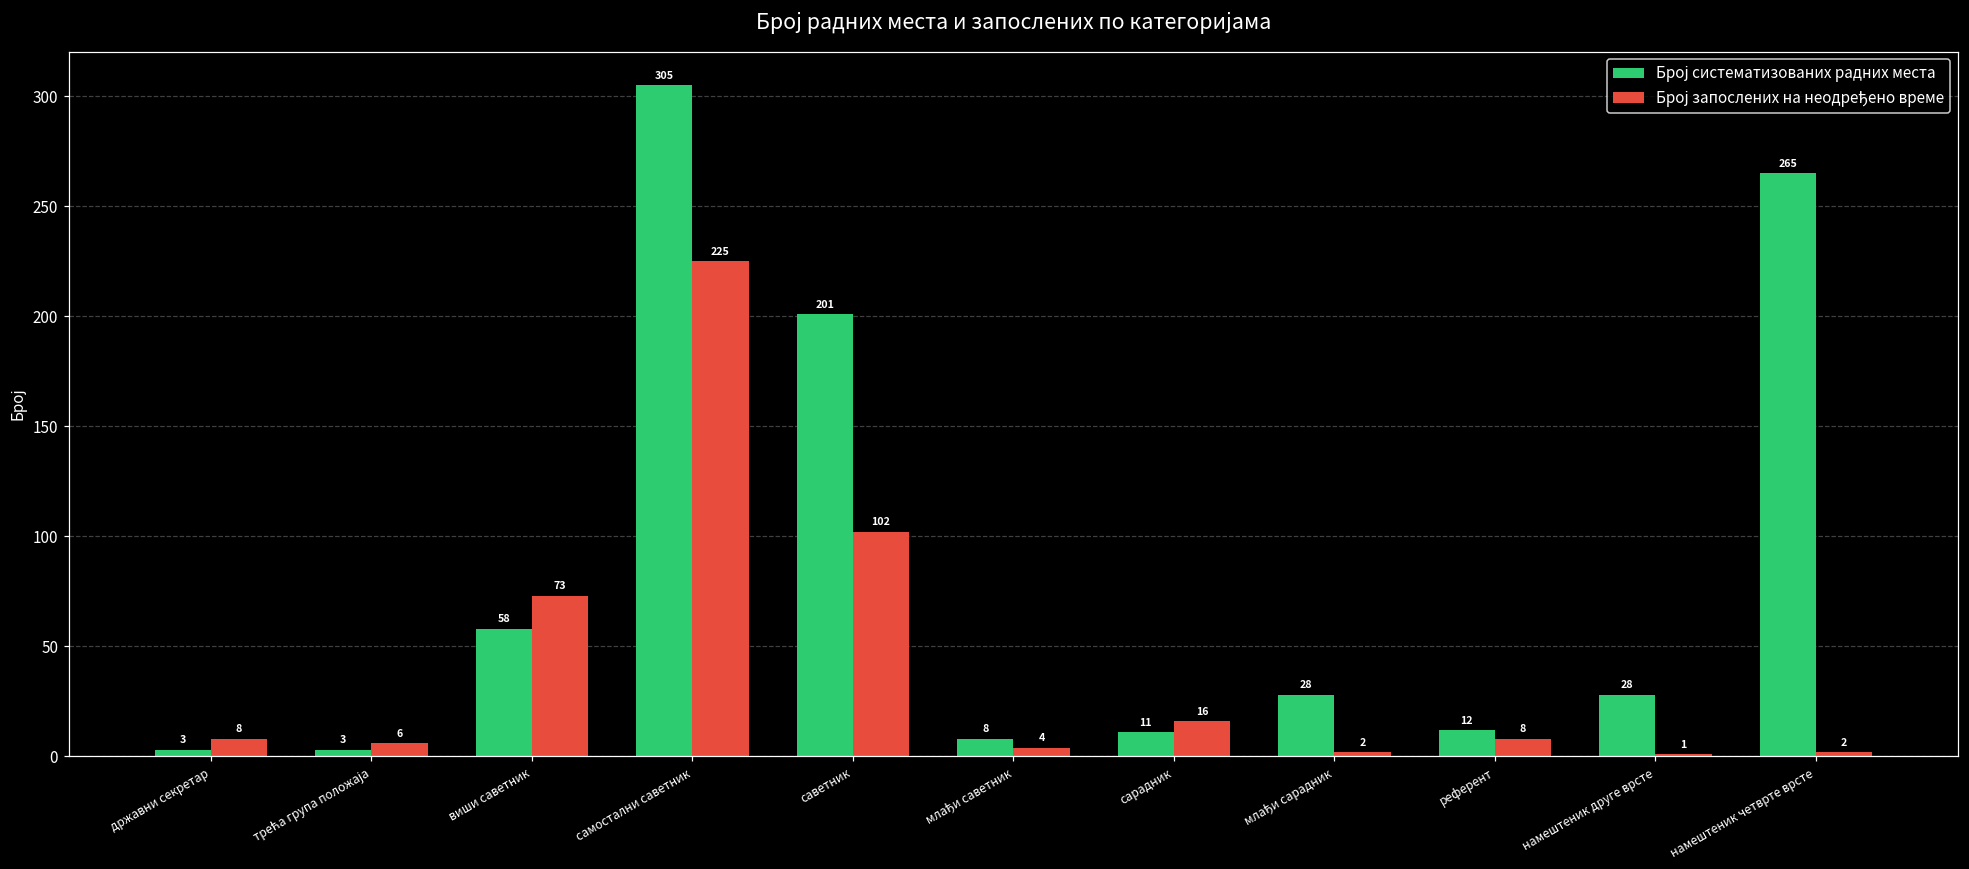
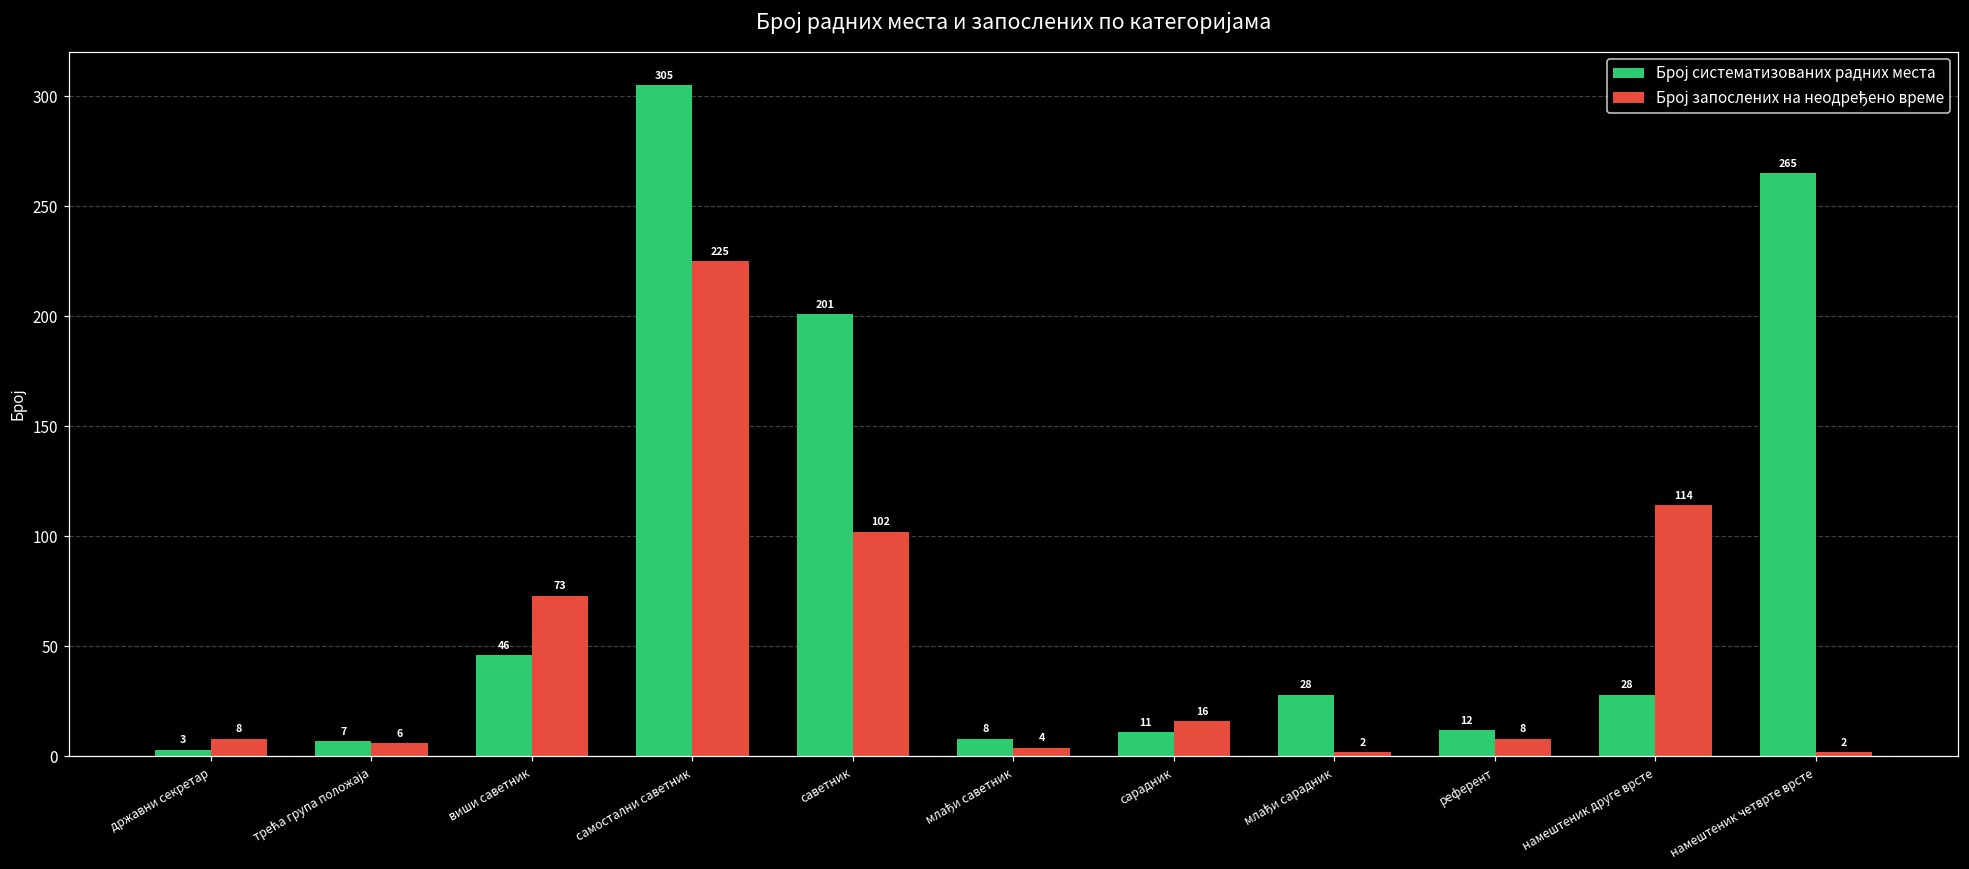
Број систематизованих радних места, трећа група положаја: 3 -> 7
Број систематизованих радних места, виши саветник: 58 -> 46
Број запослених на неодређено време, намештеник друге врсте: 1 -> 114
